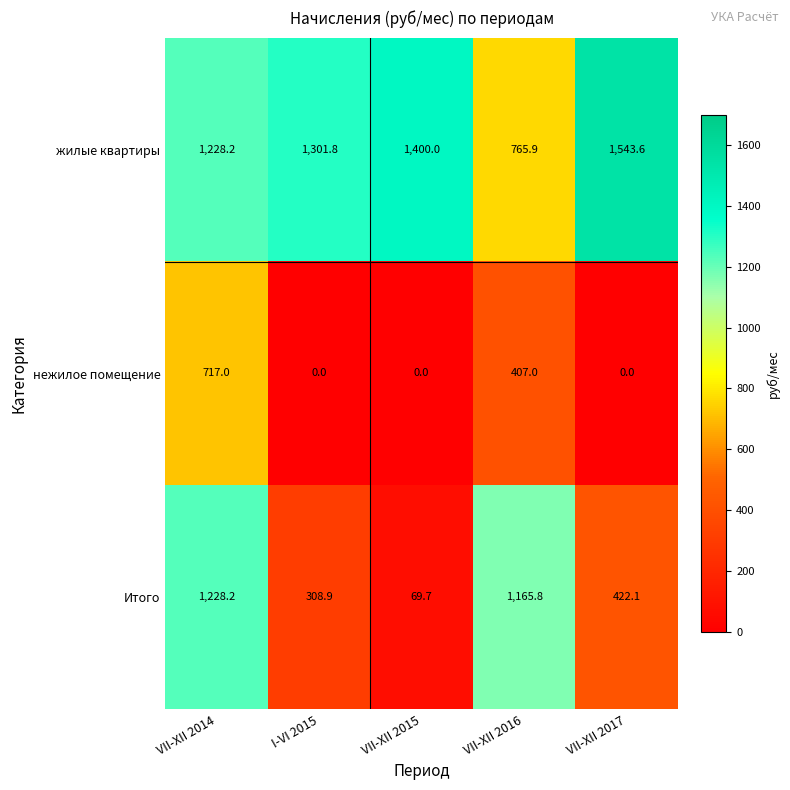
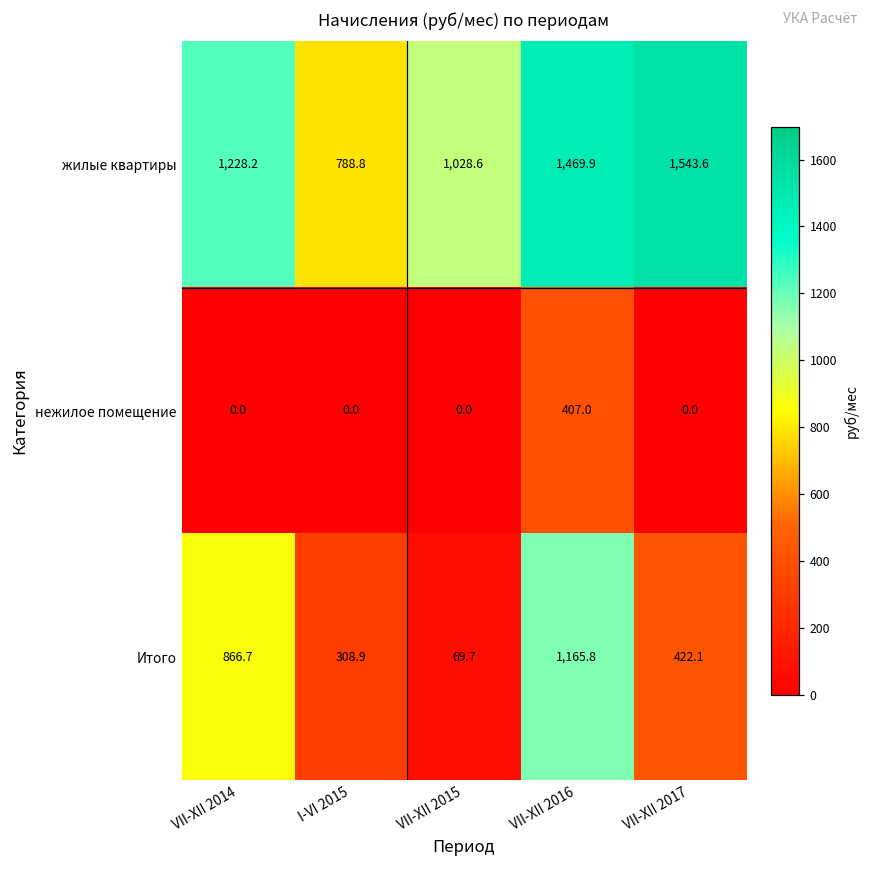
жилые квартиры, I-VI 2015: 1,301.8 -> 788.8
жилые квартиры, VII-XII 2015: 1,400.0 -> 1,028.6
жилые квартиры, VII-XII 2016: 765.9 -> 1,469.9
нежилое помещение, VII-XII 2014: 717.0 -> 0.0
Итого, VII-XII 2014: 1,228.2 -> 866.7
